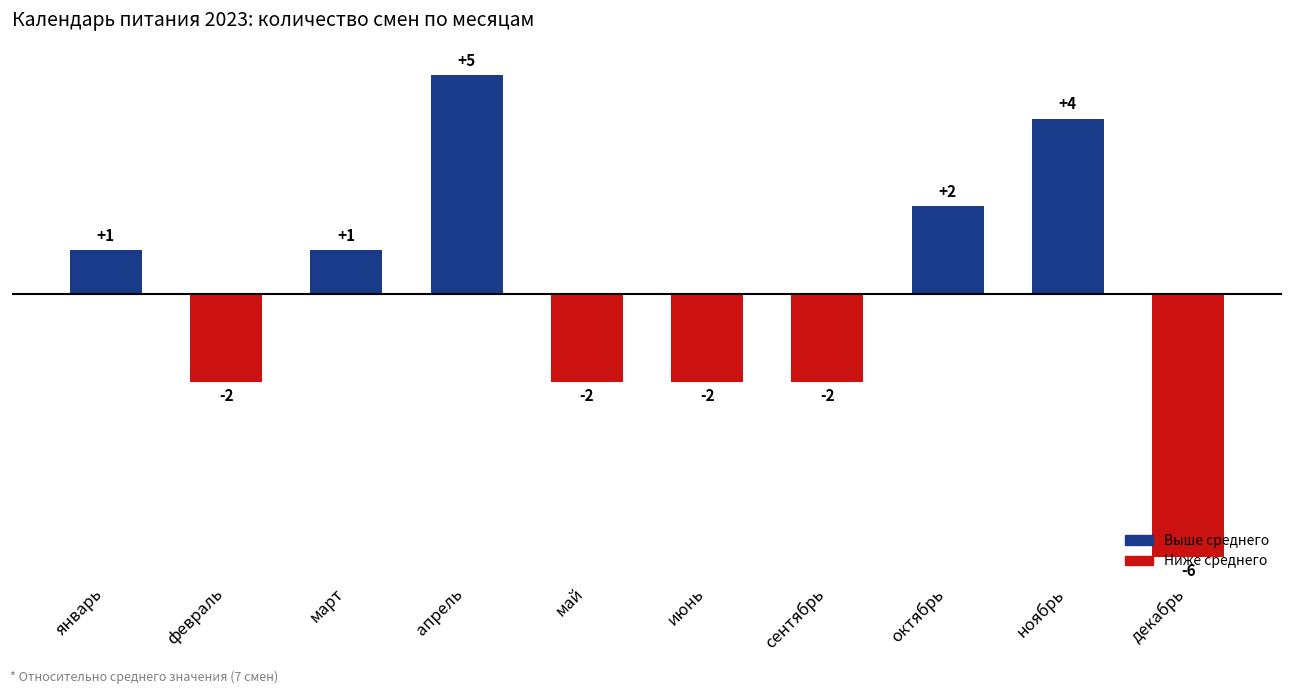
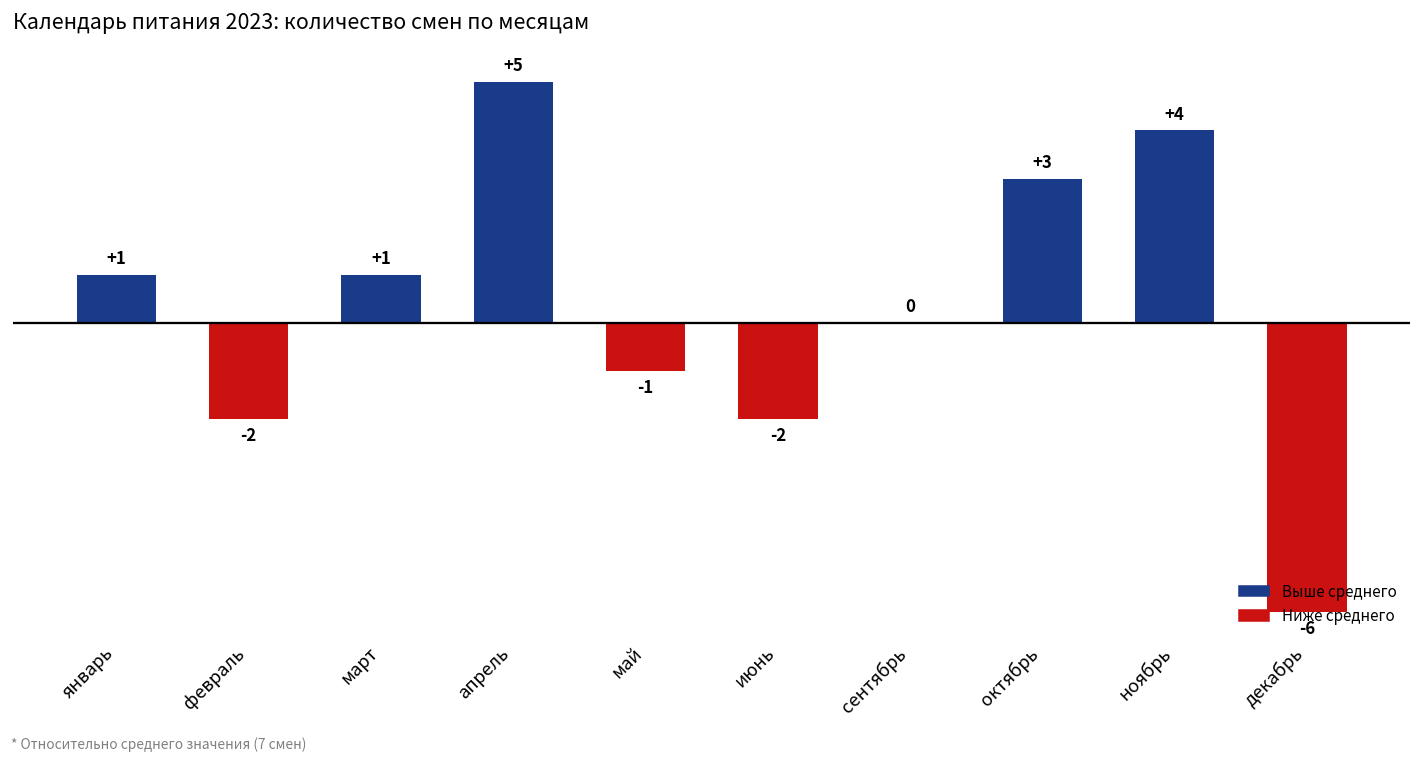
май: -2 -> -1
сентябрь: -2 -> 0
октябрь: +2 -> +3
